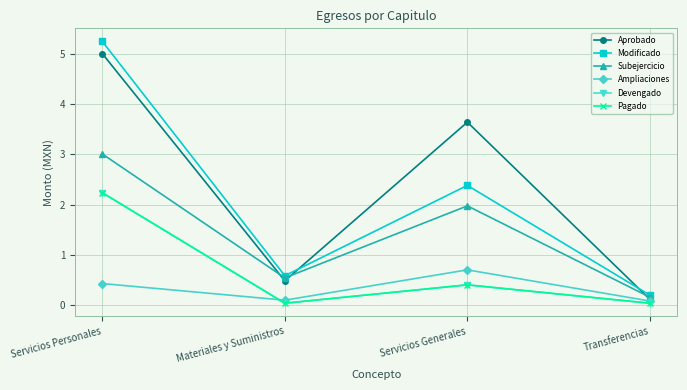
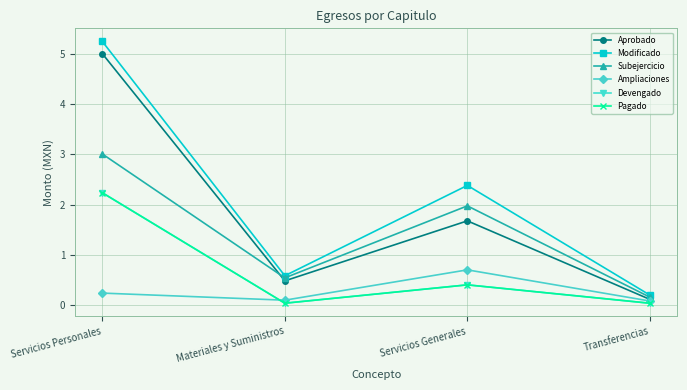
Ampliaciones, Servicios Personales: 0.4 -> 0.2
Aprobado, Servicios Generales: 3.6 -> 1.7
